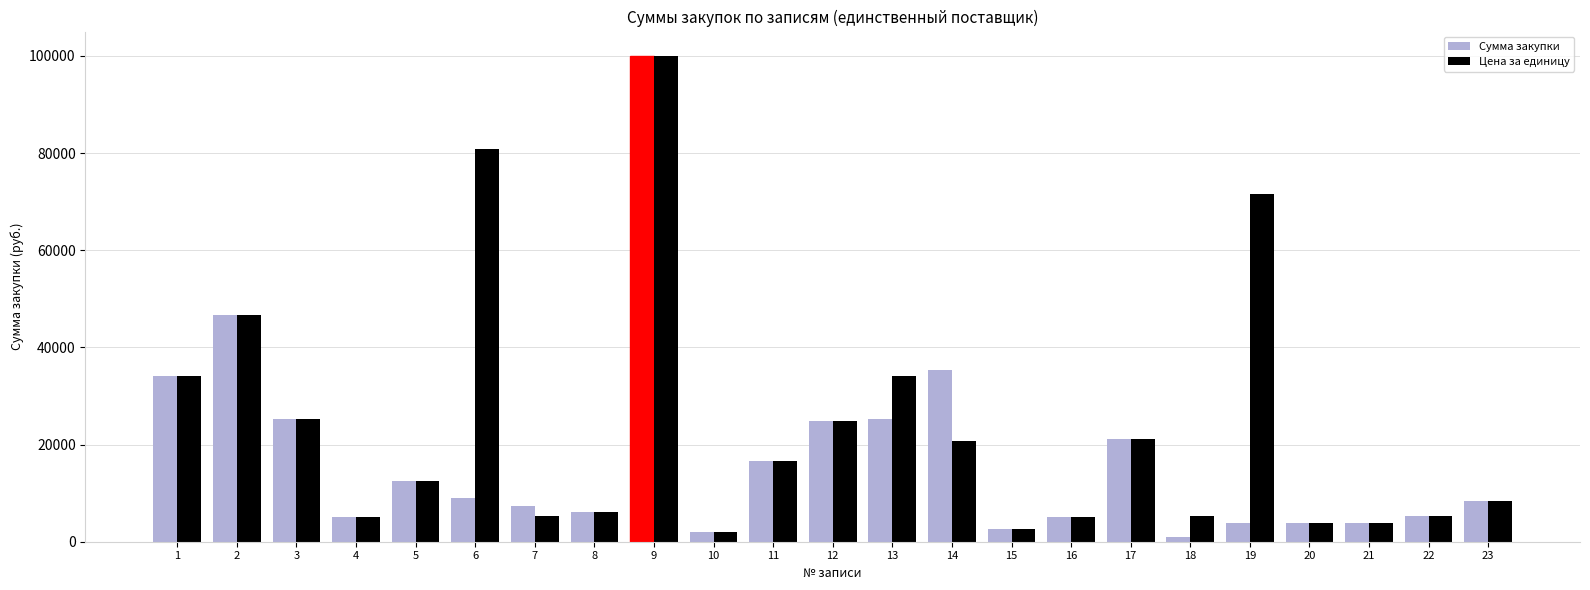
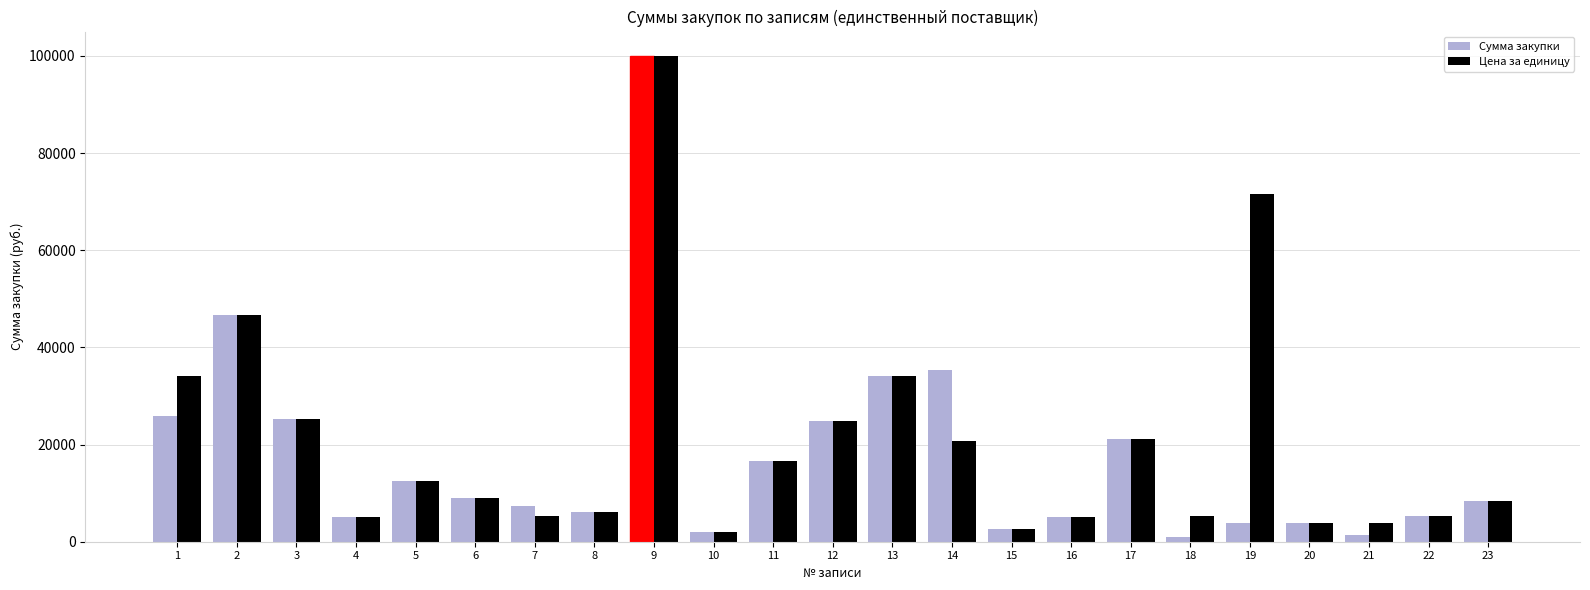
Сумма закупки, 1: 34000 -> 26000
Цена за единицу, 6: 81000 -> 9000
Сумма закупки, 13: 25000 -> 34000
Сумма закупки, 21: 4000 -> 1000
